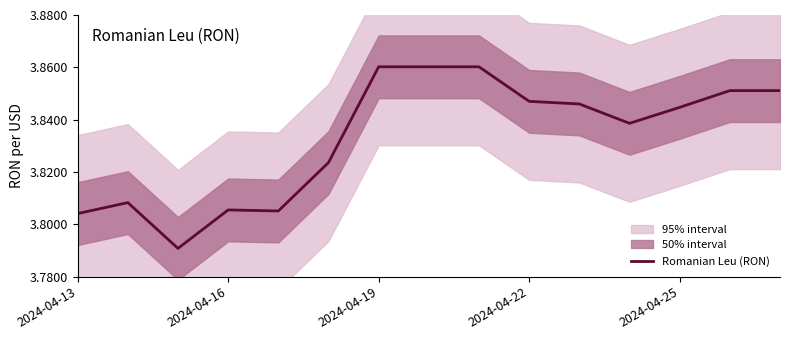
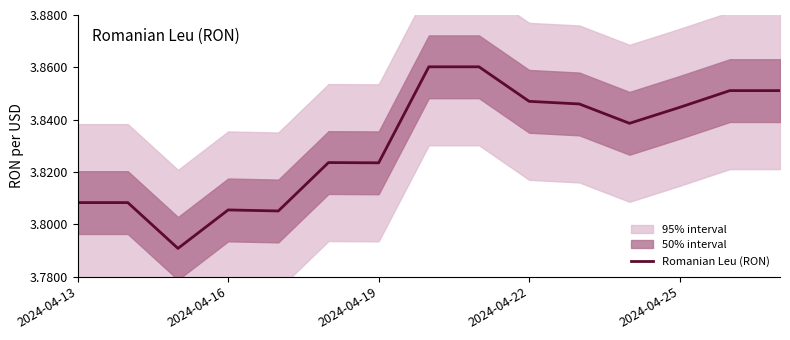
Romanian Leu (RON), 2024-04-13: 3.804 -> 3.808
Romanian Leu (RON), 2024-04-19: 3.860 -> 3.824
